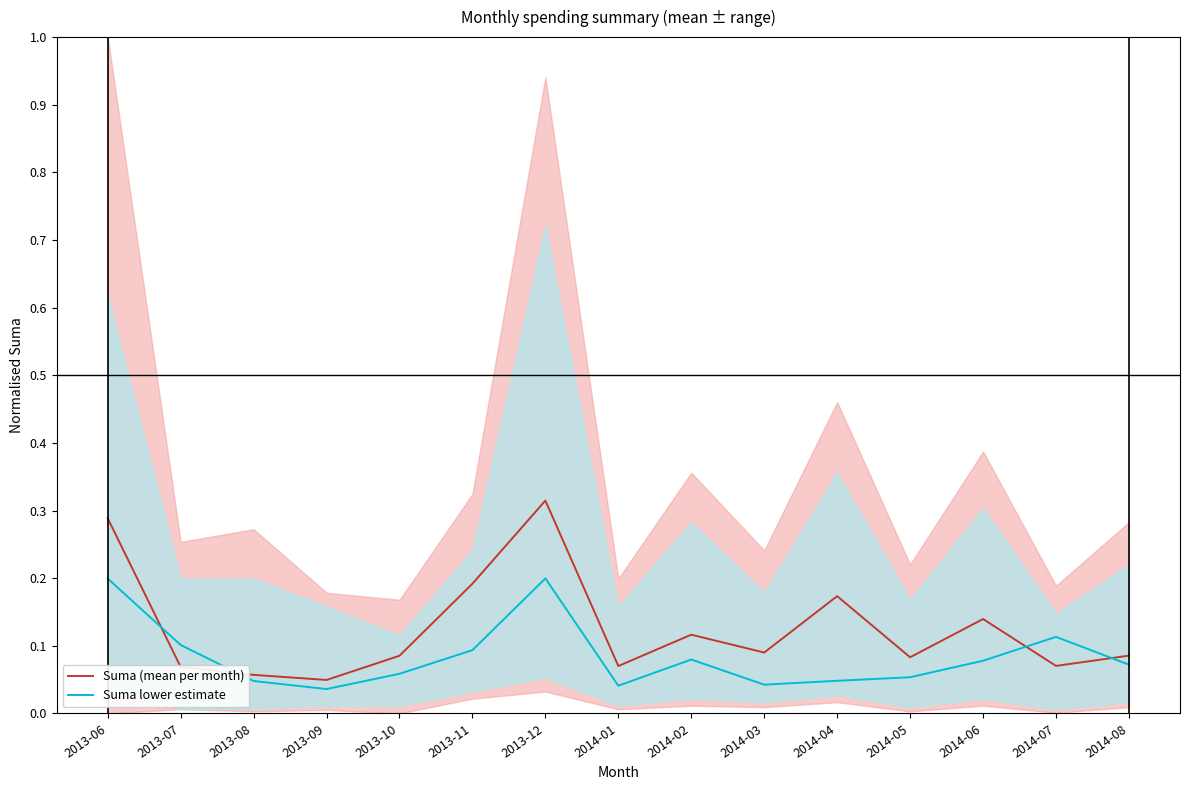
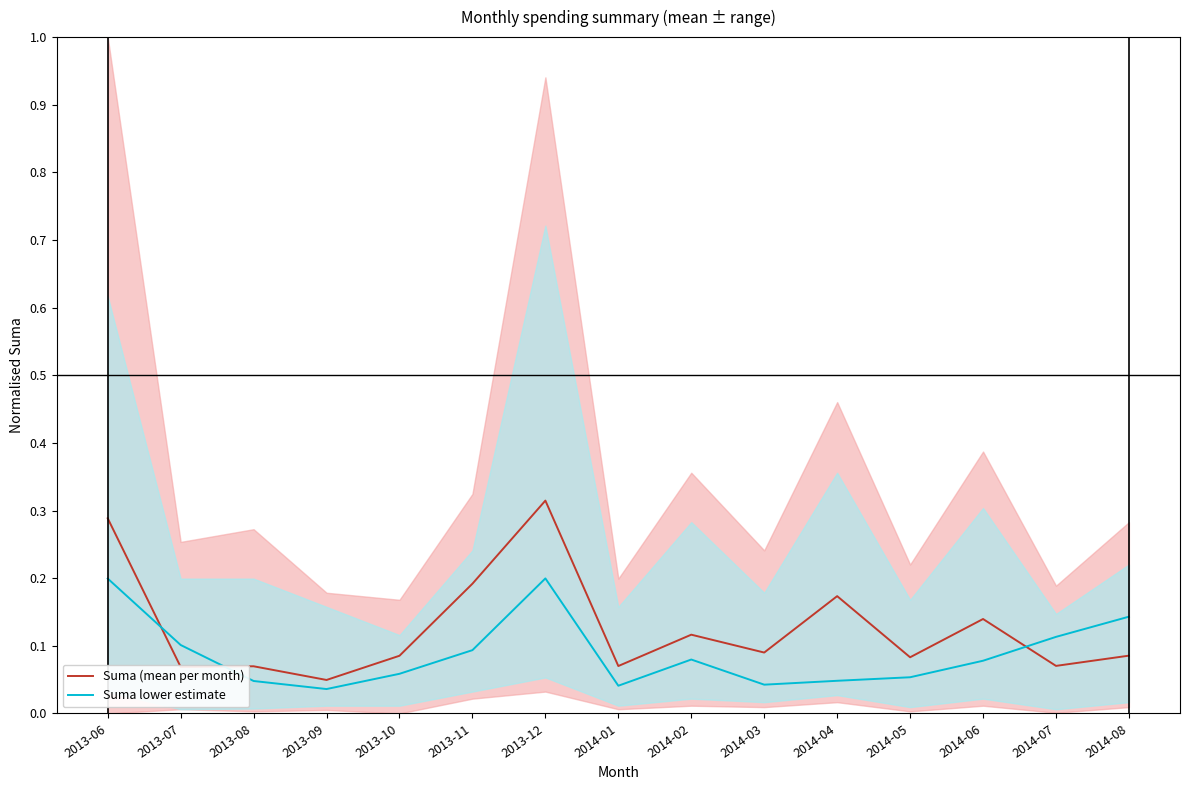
Suma (mean per month), 2013-08: 0.06 -> 0.07
Suma lower estimate, 2014-08: 0.07 -> 0.14
